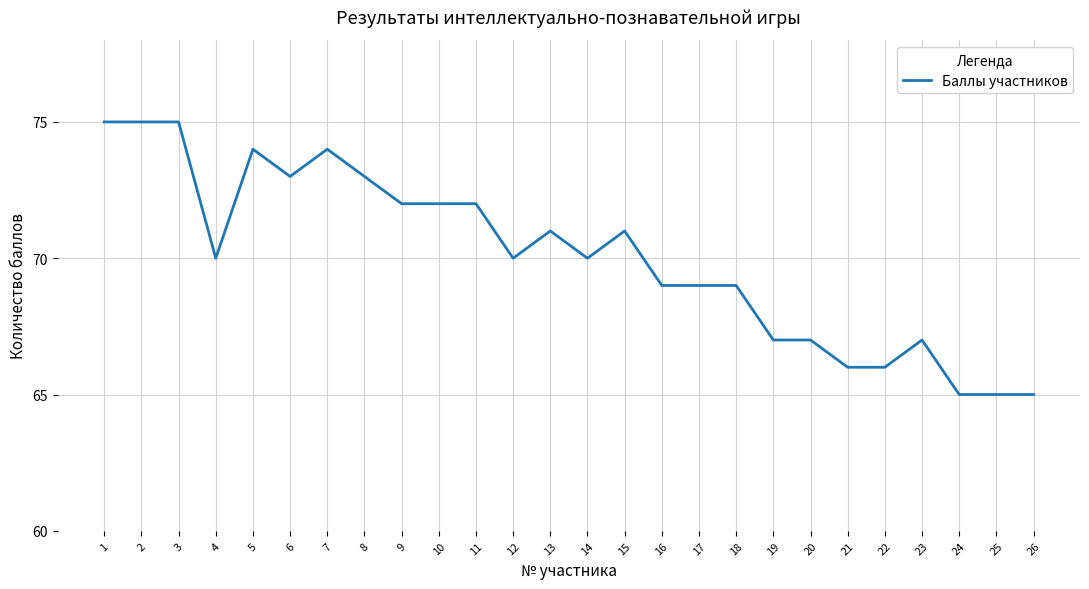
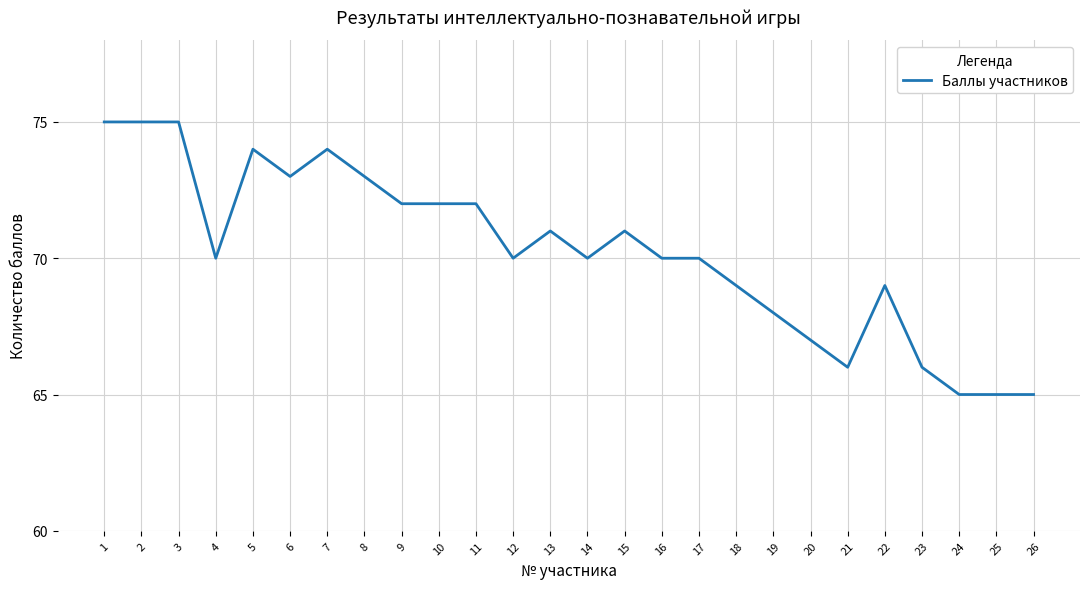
16: 69 -> 70
17: 69 -> 70
19: 67 -> 68
22: 66 -> 69
23: 67 -> 66
